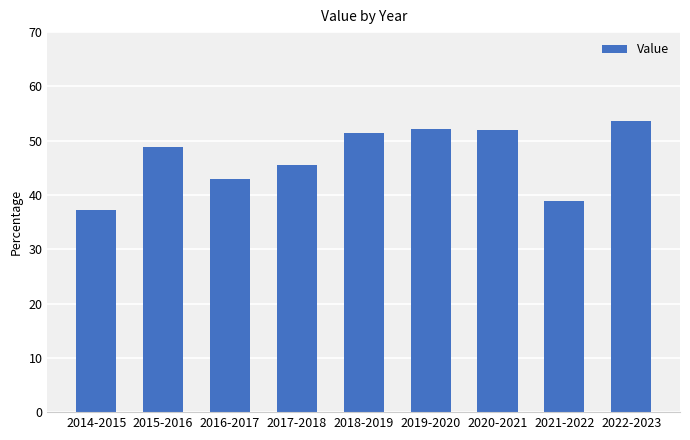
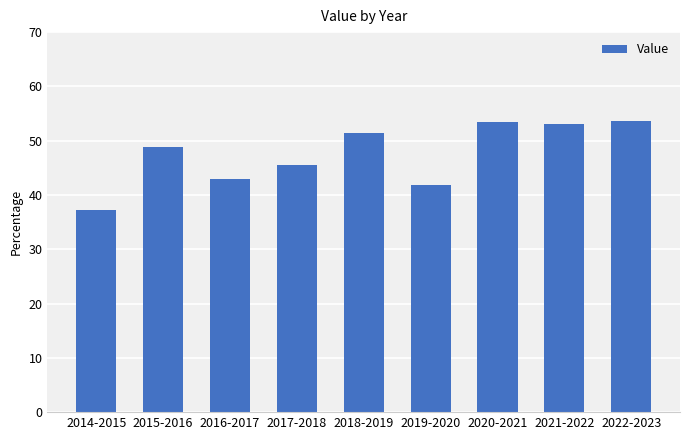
2019-2020: 52 -> 42
2020-2021: 52 -> 54
2021-2022: 39 -> 53
